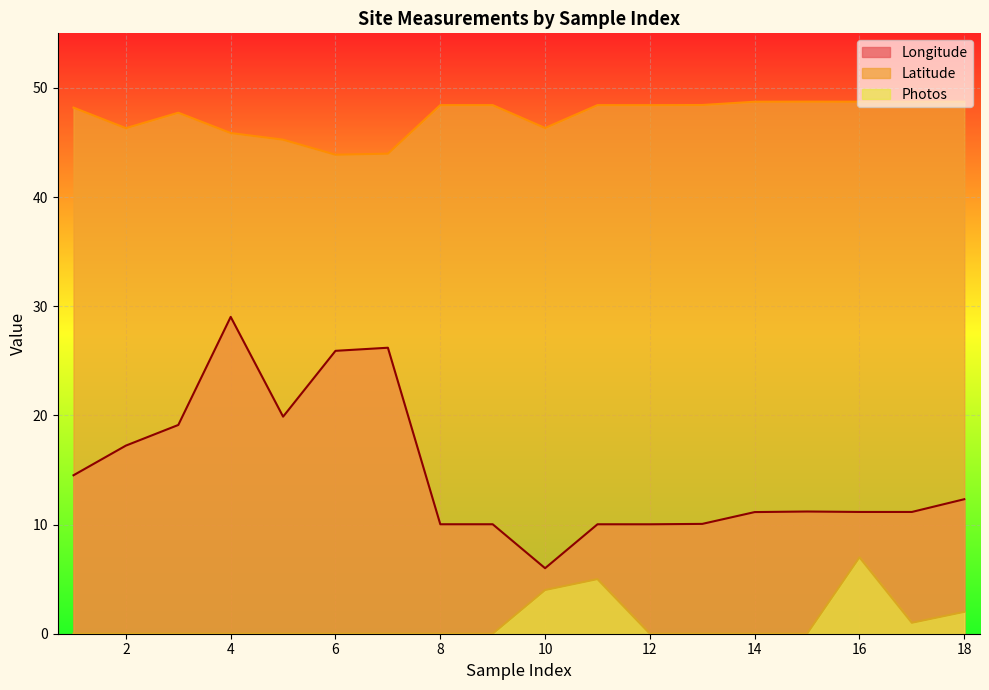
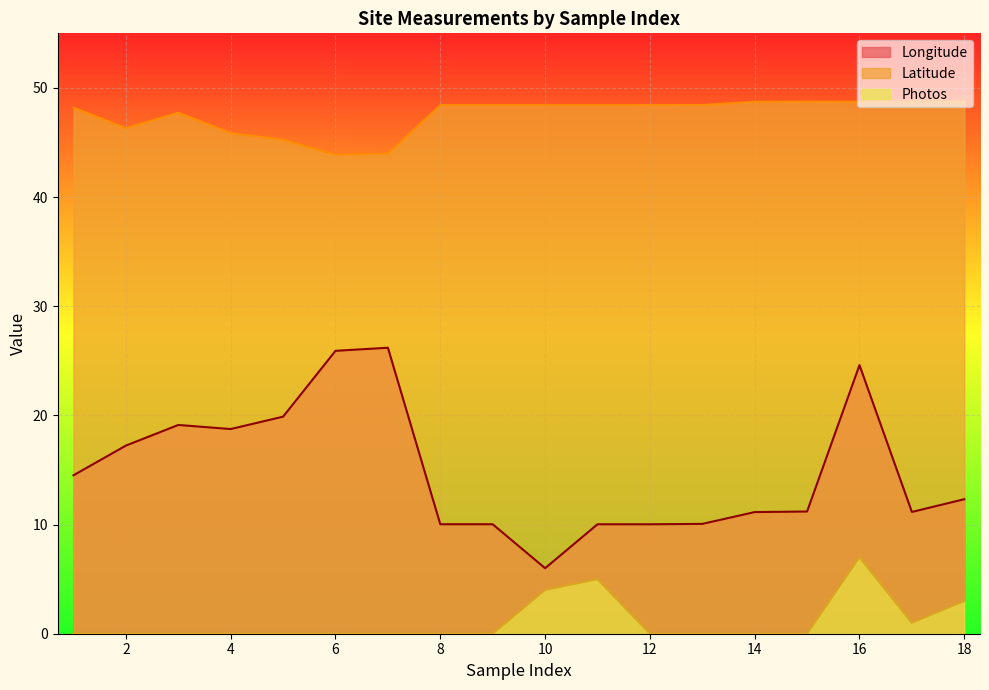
Longitude, 4: 29.0 -> 18.7
Latitude, 10: 46.3 -> 48.4
Longitude, 16: 11.2 -> 24.6
Photos, 18: 2 -> 3
